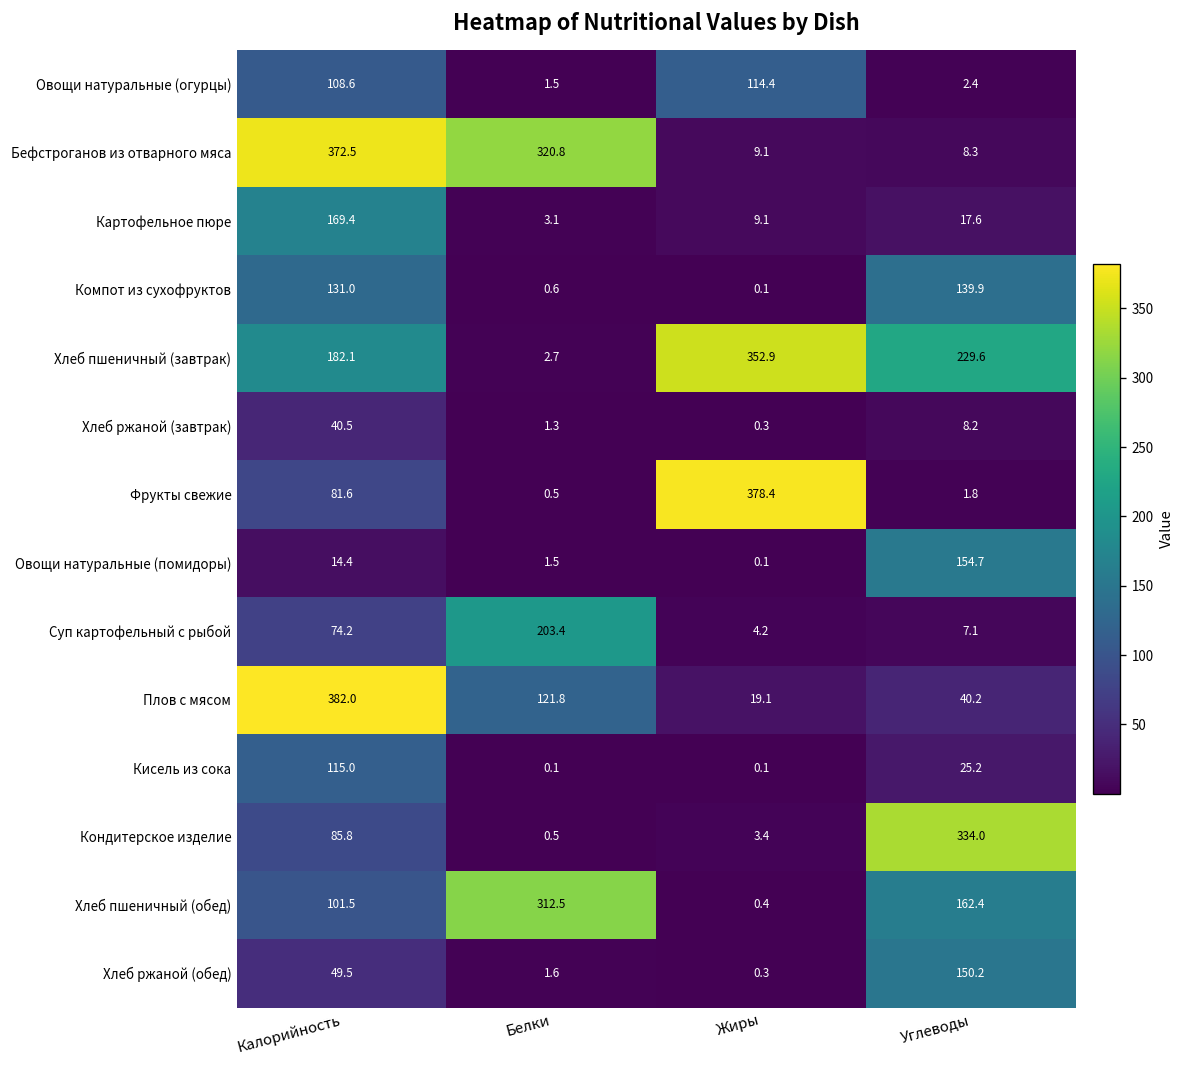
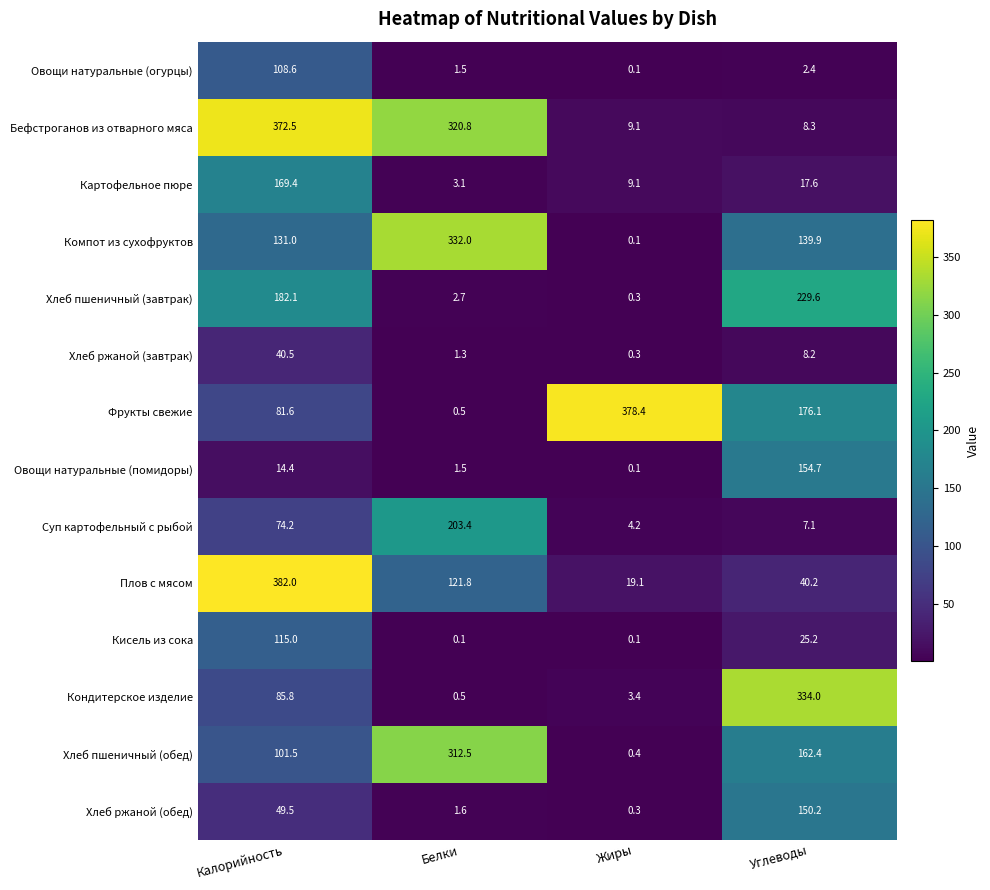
Овощи натуральные (огурцы), Жиры: 114.4 -> 0.1
Компот из сухофруктов, Белки: 0.6 -> 332.0
Хлеб пшеничный (завтрак), Жиры: 352.9 -> 0.3
Фрукты свежие, Углеводы: 1.8 -> 176.1
